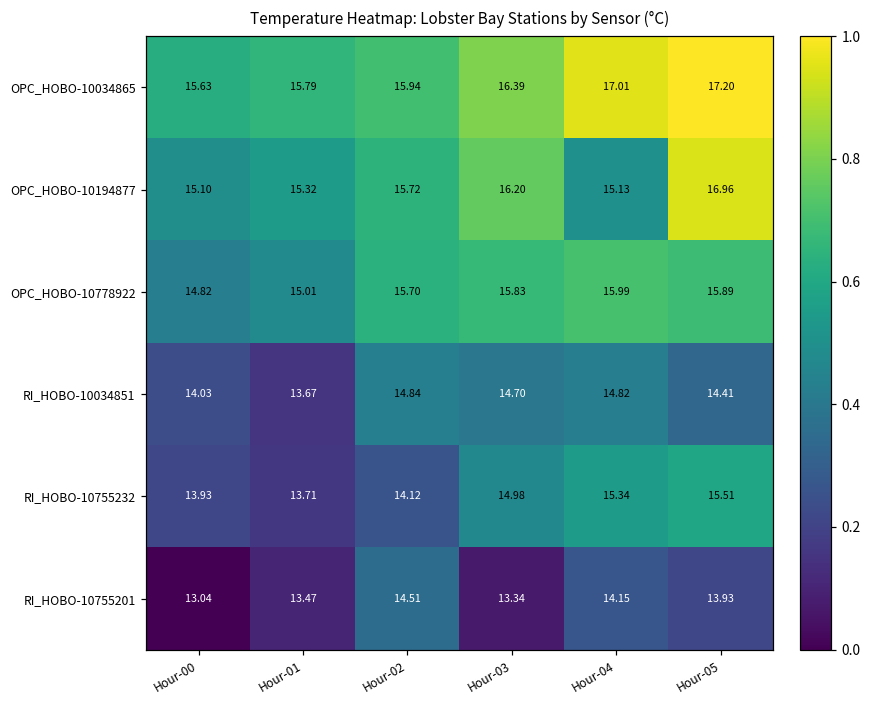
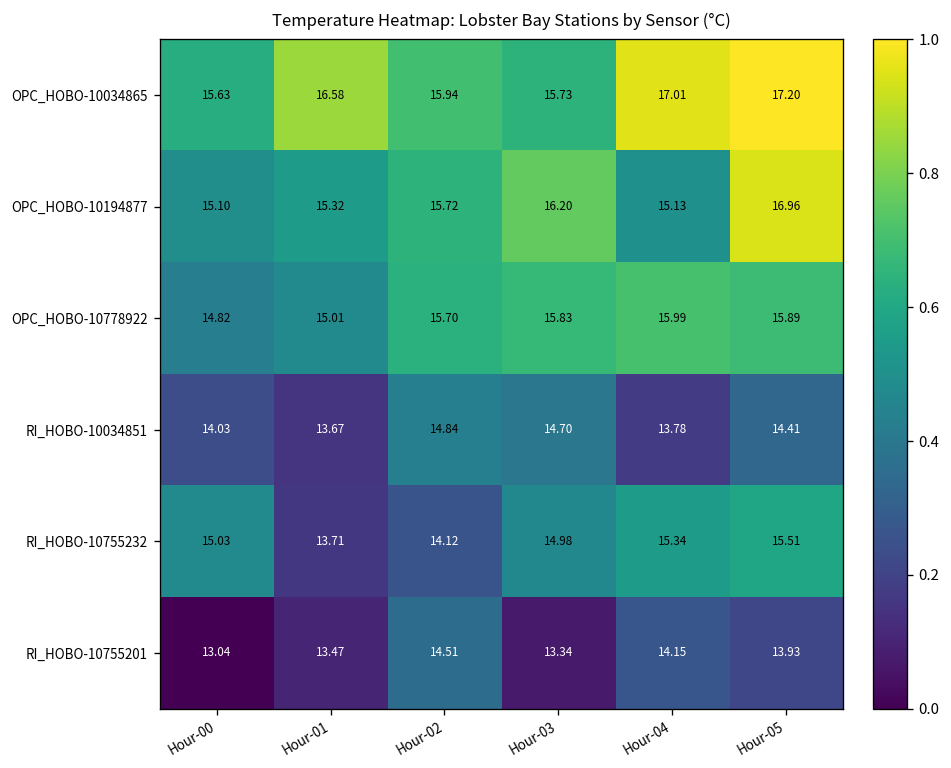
OPC_HOBO-10034865, Hour-01: 15.79 -> 16.58
OPC_HOBO-10034865, Hour-03: 16.39 -> 15.73
RI_HOBO-10034851, Hour-04: 14.82 -> 13.78
RI_HOBO-10755232, Hour-00: 13.93 -> 15.03
